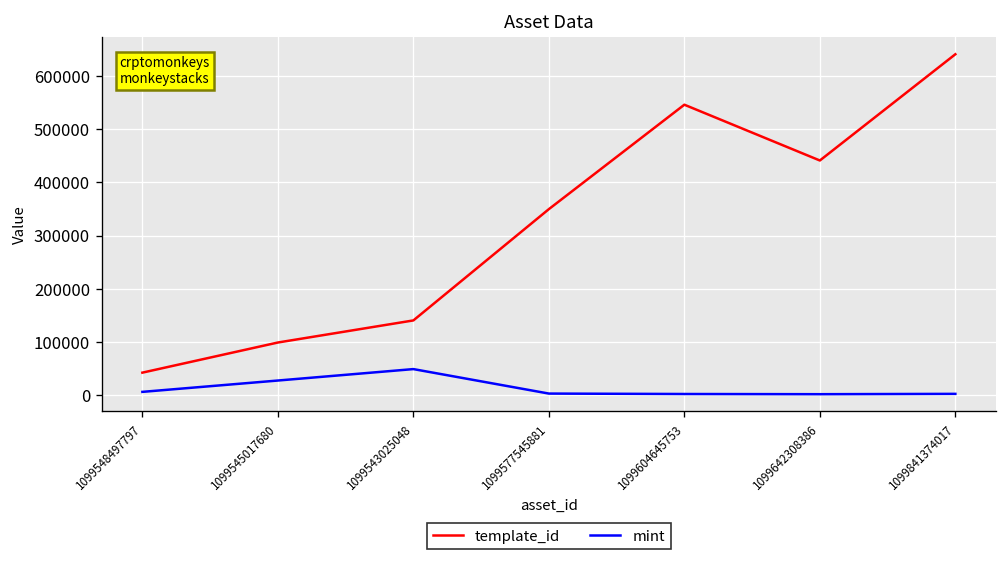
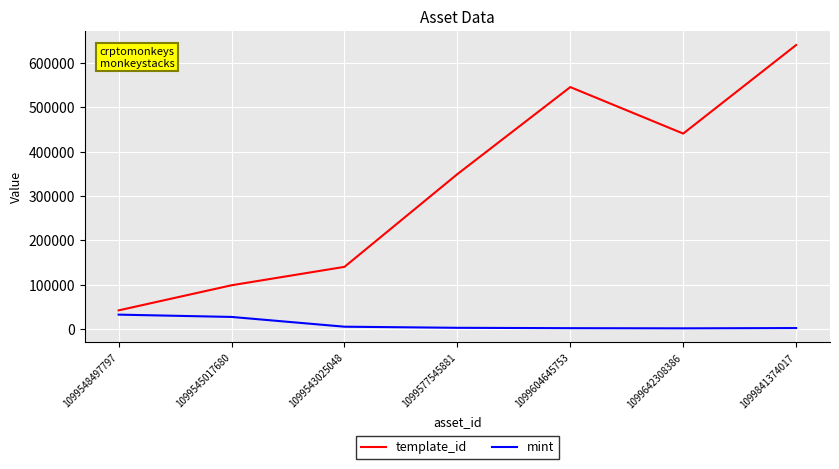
mint, 1099548497797: 10000 -> 30000
mint, 1099543025048: 50000 -> 10000
